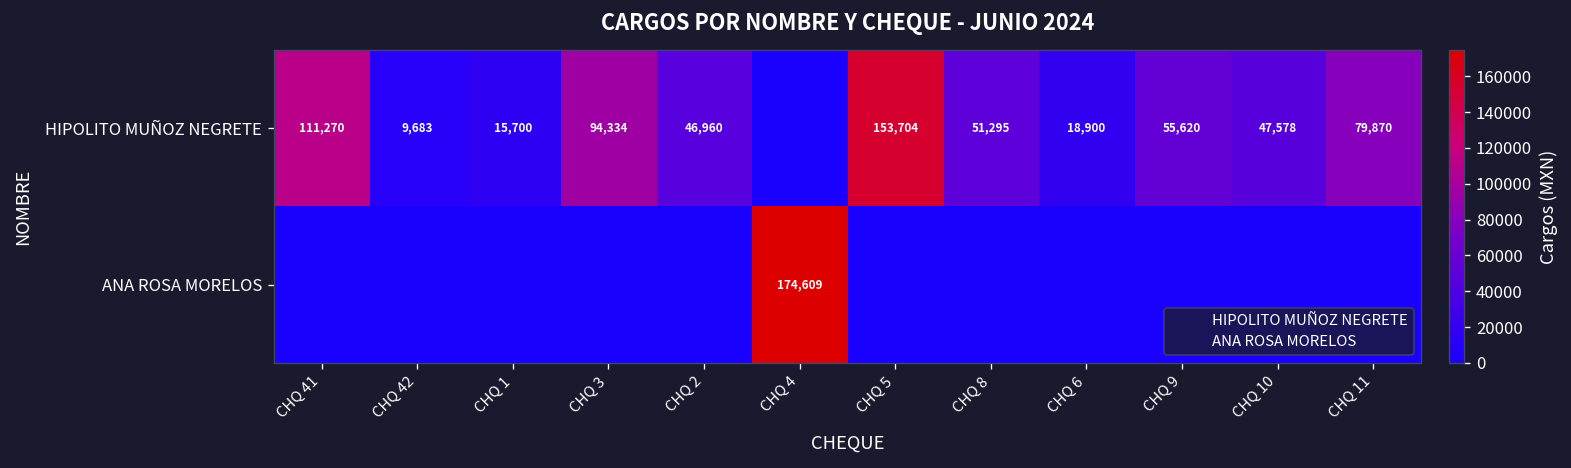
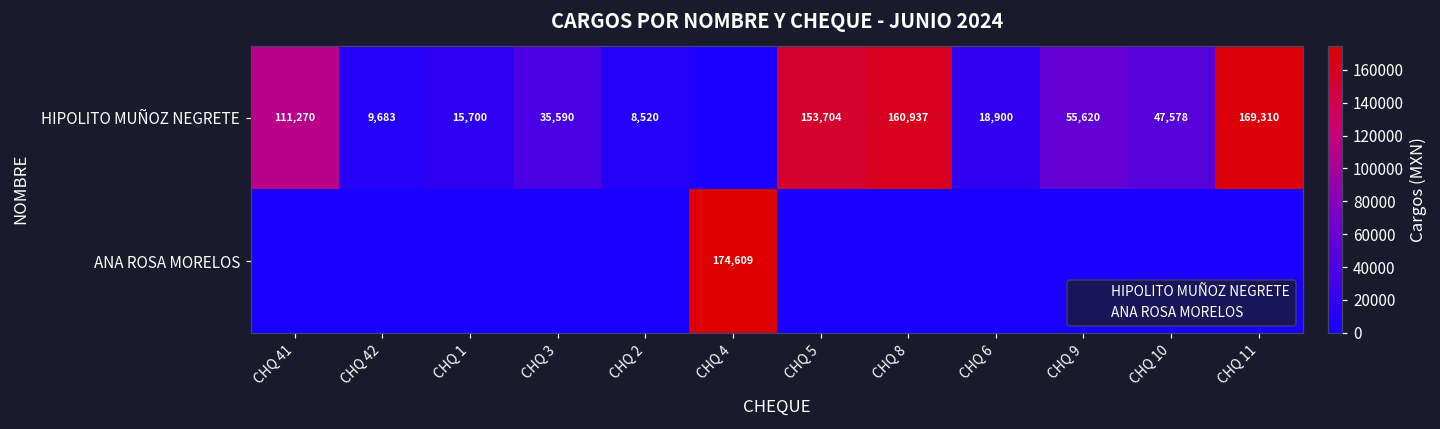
HIPOLITO MUÑOZ NEGRETE, CHQ 3: 94,334 -> 35,590
HIPOLITO MUÑOZ NEGRETE, CHQ 2: 46,960 -> 8,520
HIPOLITO MUÑOZ NEGRETE, CHQ 8: 51,295 -> 160,937
HIPOLITO MUÑOZ NEGRETE, CHQ 11: 79,870 -> 169,310
